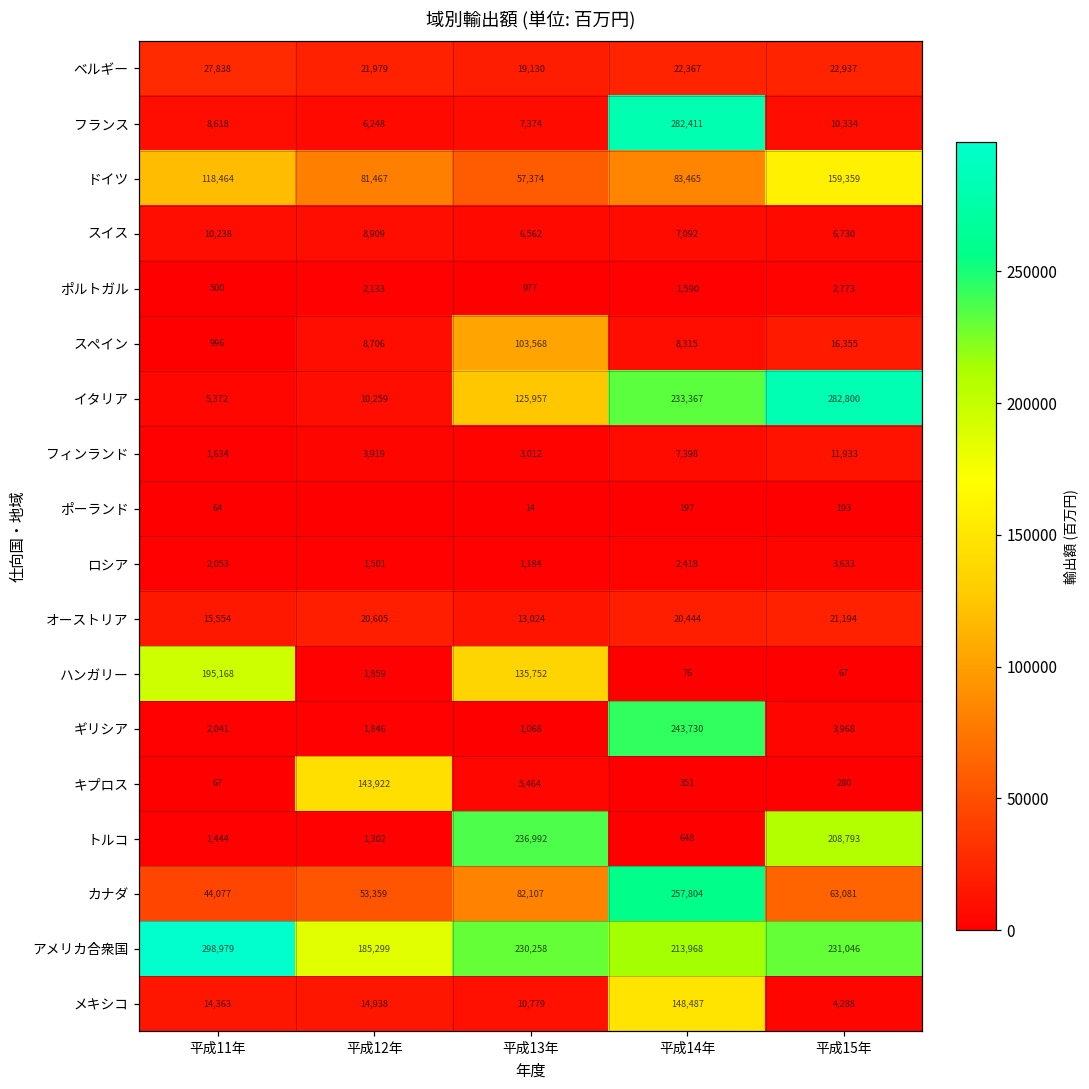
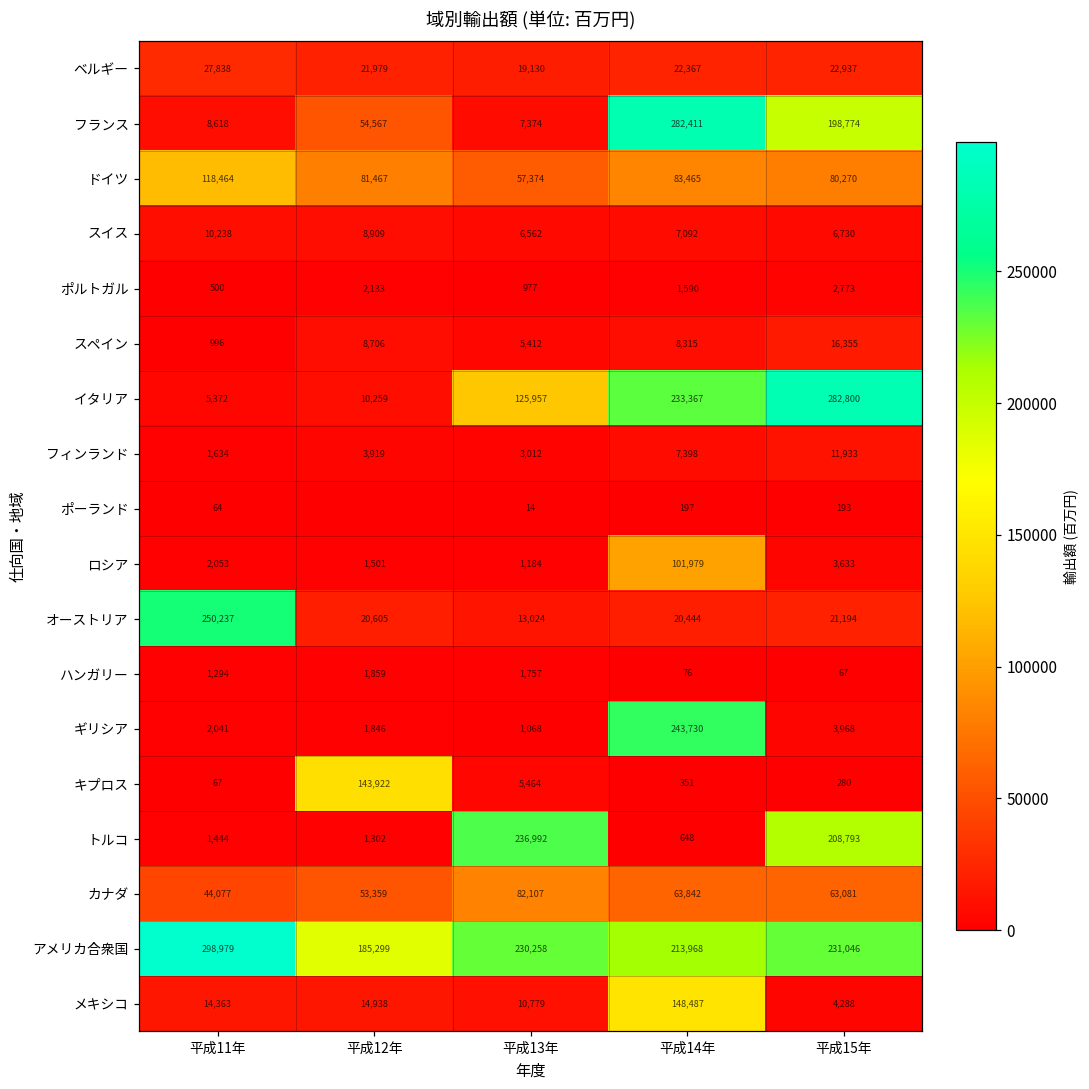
フランス, 平成12年: 6,248 -> 54,567
フランス, 平成15年: 10,334 -> 198,774
ドイツ, 平成15年: 159,359 -> 80,270
スペイン, 平成13年: 103,568 -> 5,412
ロシア, 平成14年: 2,418 -> 101,979
オーストリア, 平成11年: 15,554 -> 250,237
ハンガリー, 平成11年: 195,168 -> 1,294
ハンガリー, 平成13年: 135,752 -> 1,757
カナダ, 平成14年: 257,804 -> 63,842
